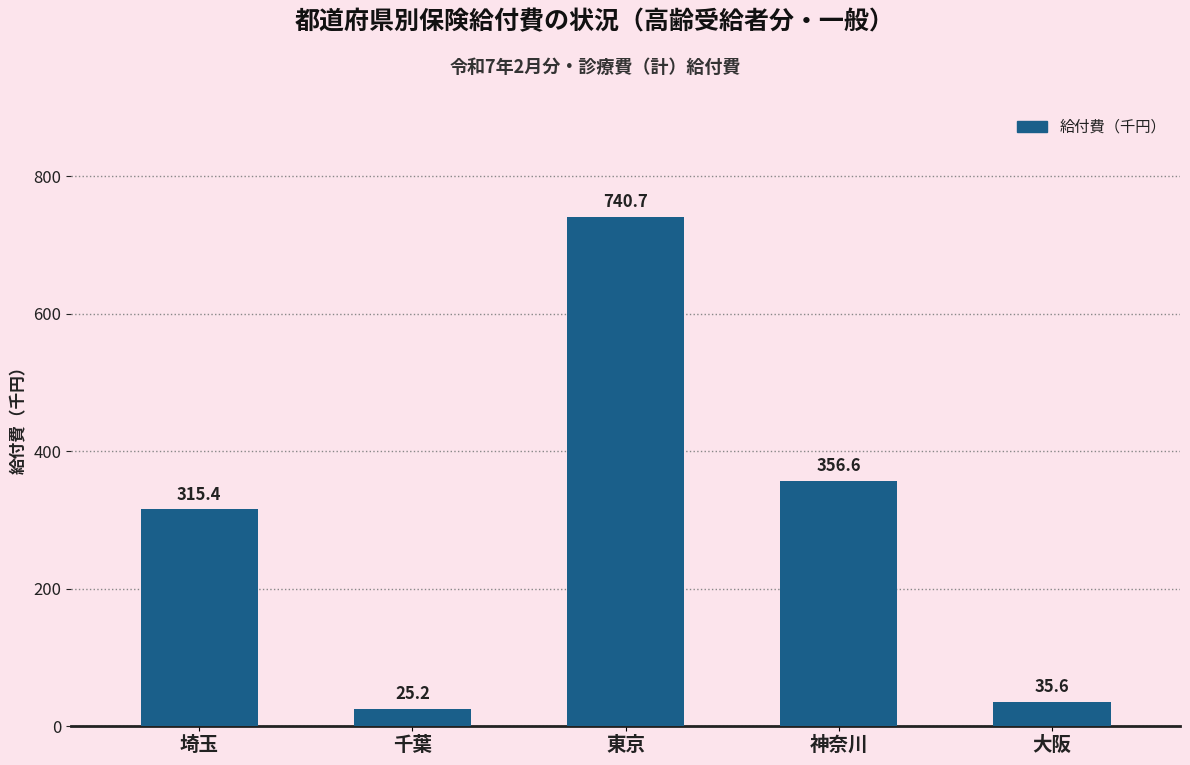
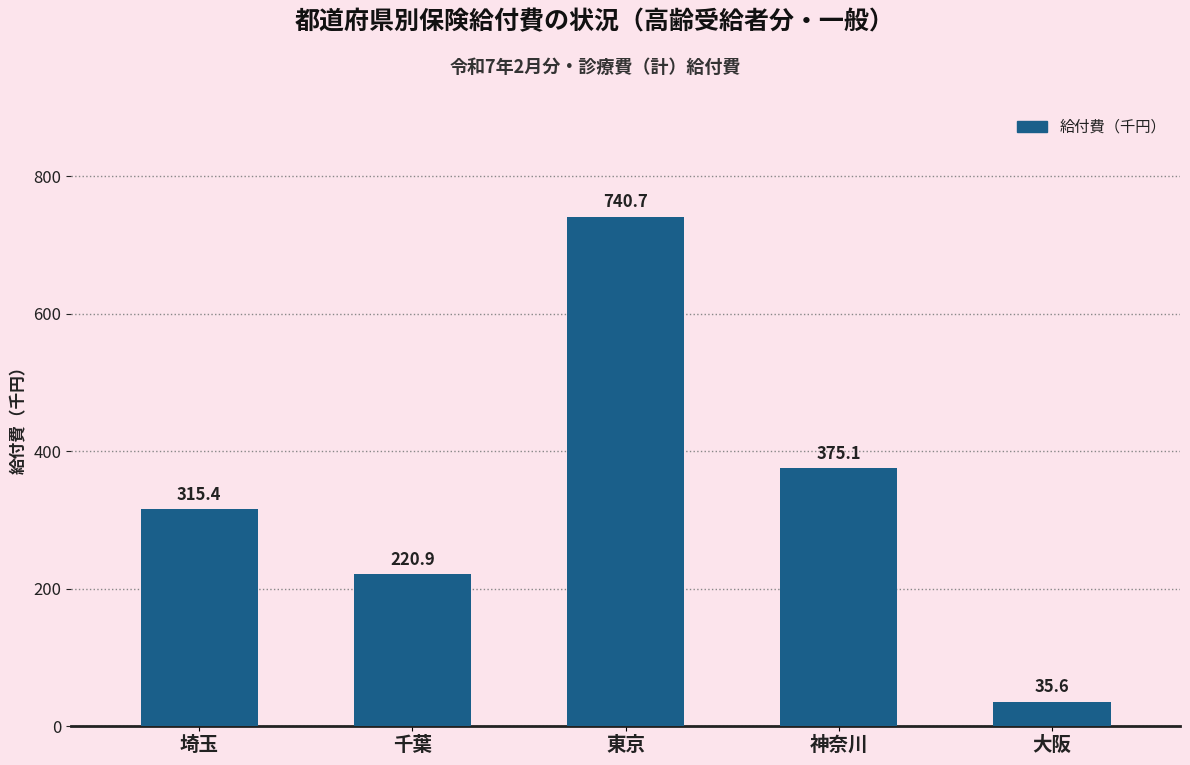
千葉: 25.2 -> 220.9
神奈川: 356.6 -> 375.1
